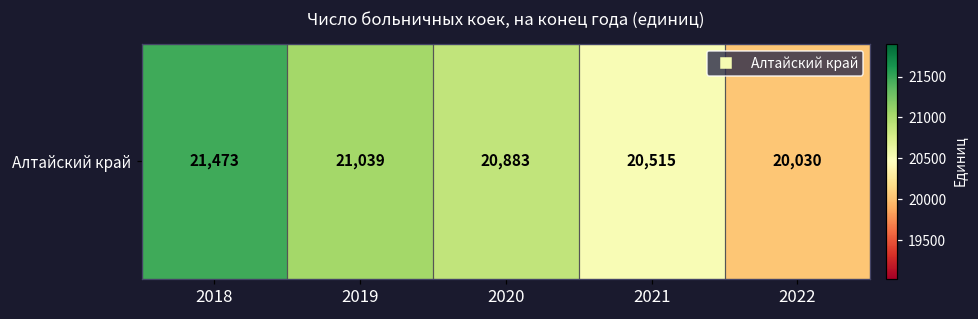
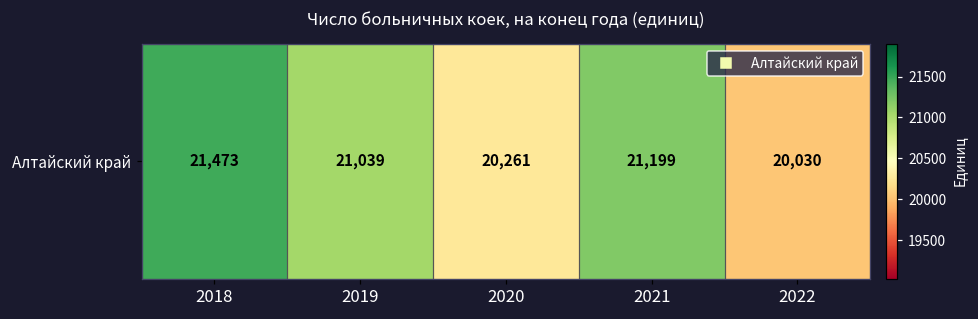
Алтайский край, 2020: 20,883 -> 20,261
Алтайский край, 2021: 20,515 -> 21,199
